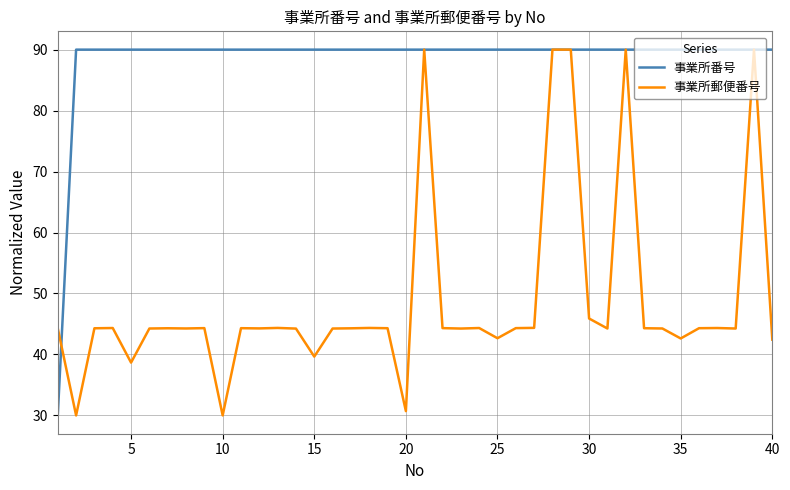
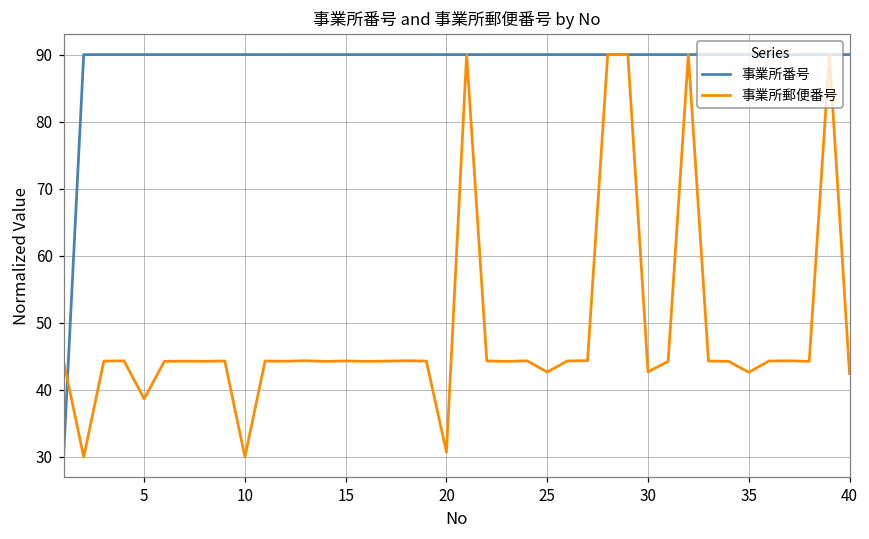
事業所郵便番号, 15: 40 -> 44
事業所郵便番号, 30: 46 -> 43
